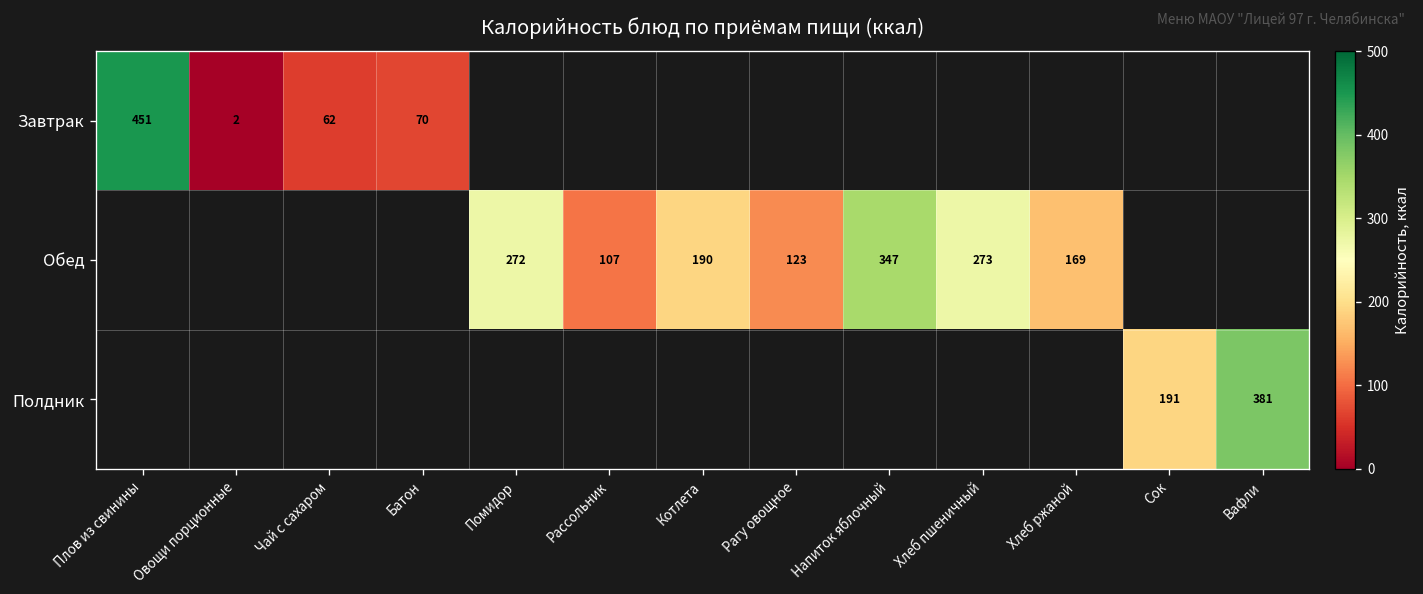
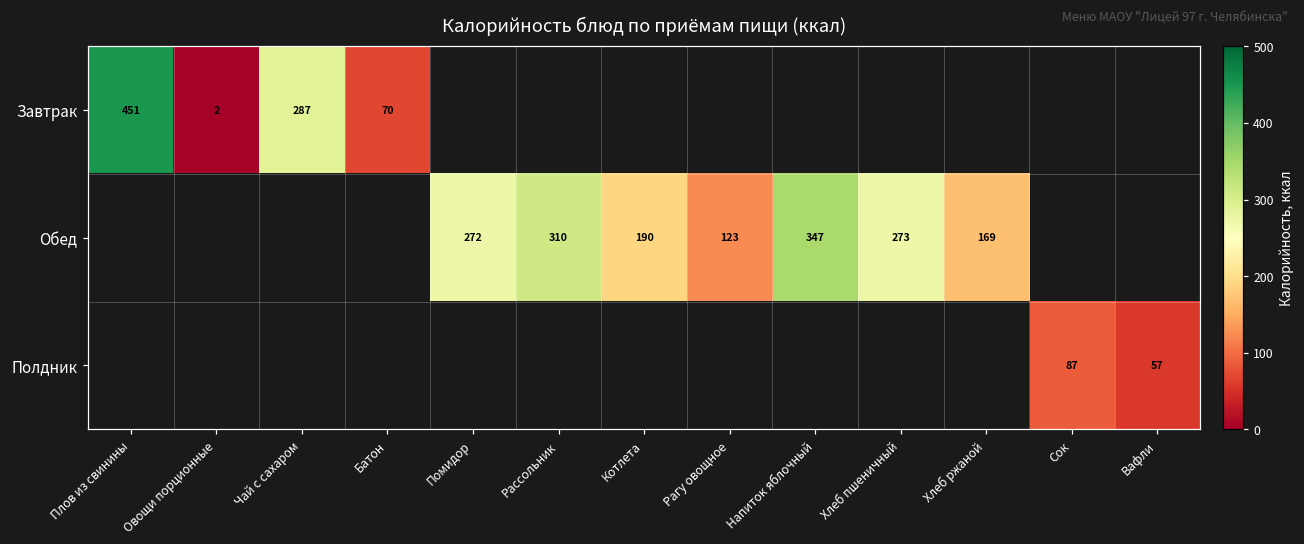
Завтрак, Чай с сахаром: 62 -> 287
Обед, Рассольник: 107 -> 310
Полдник, Сок: 191 -> 87
Полдник, Вафли: 381 -> 57
